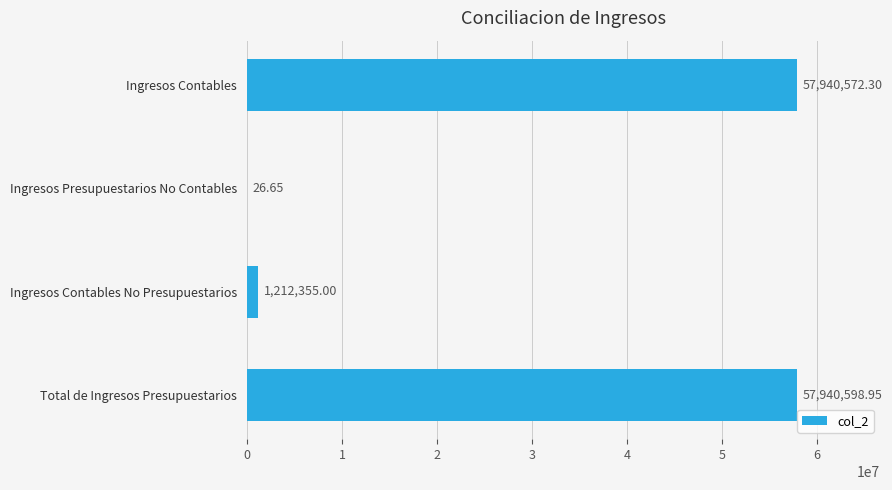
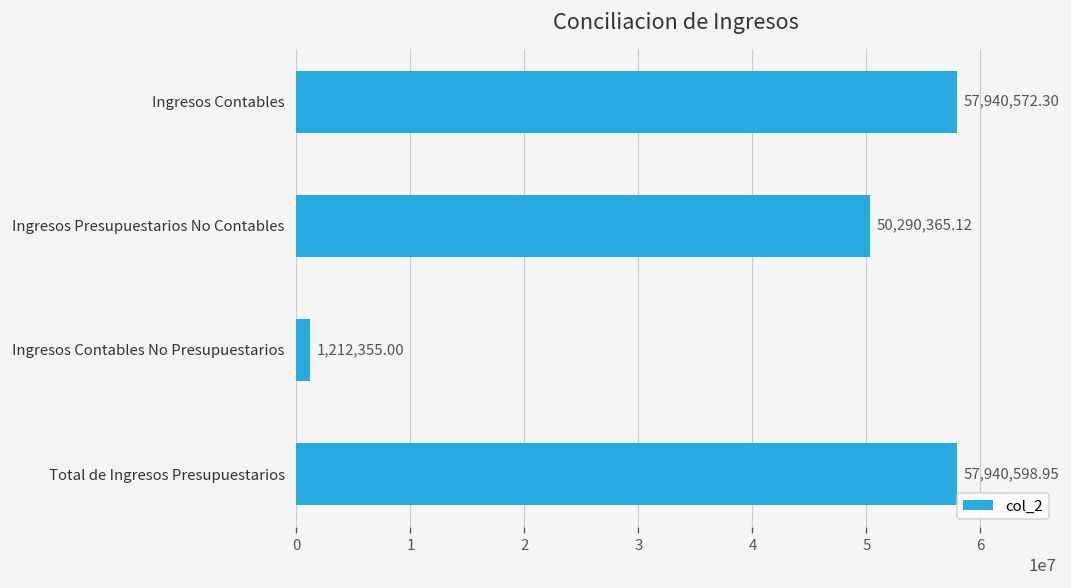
Ingresos Presupuestarios No Contables: 26.65 -> 50,290,365.12
